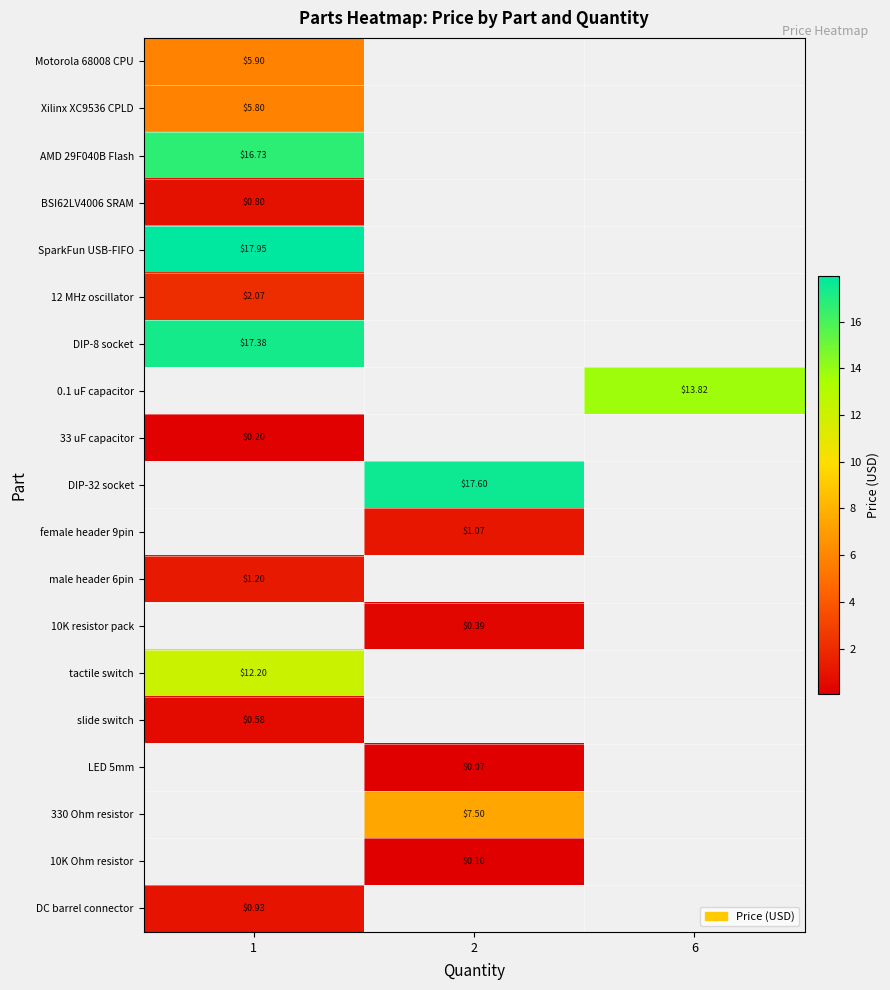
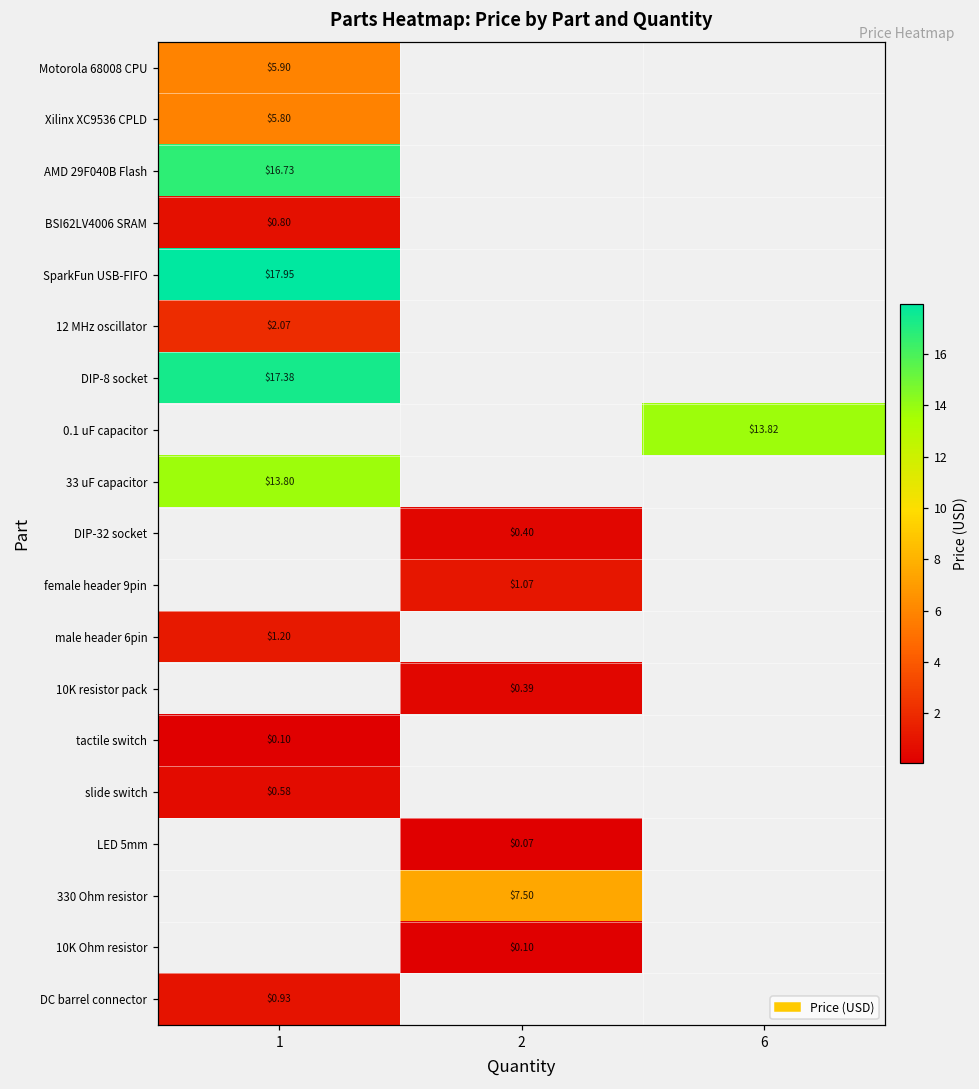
33 uF capacitor, 1: $0.20 -> $13.80
DIP-32 socket, 2: $17.60 -> $0.40
tactile switch, 1: $12.20 -> $0.10
